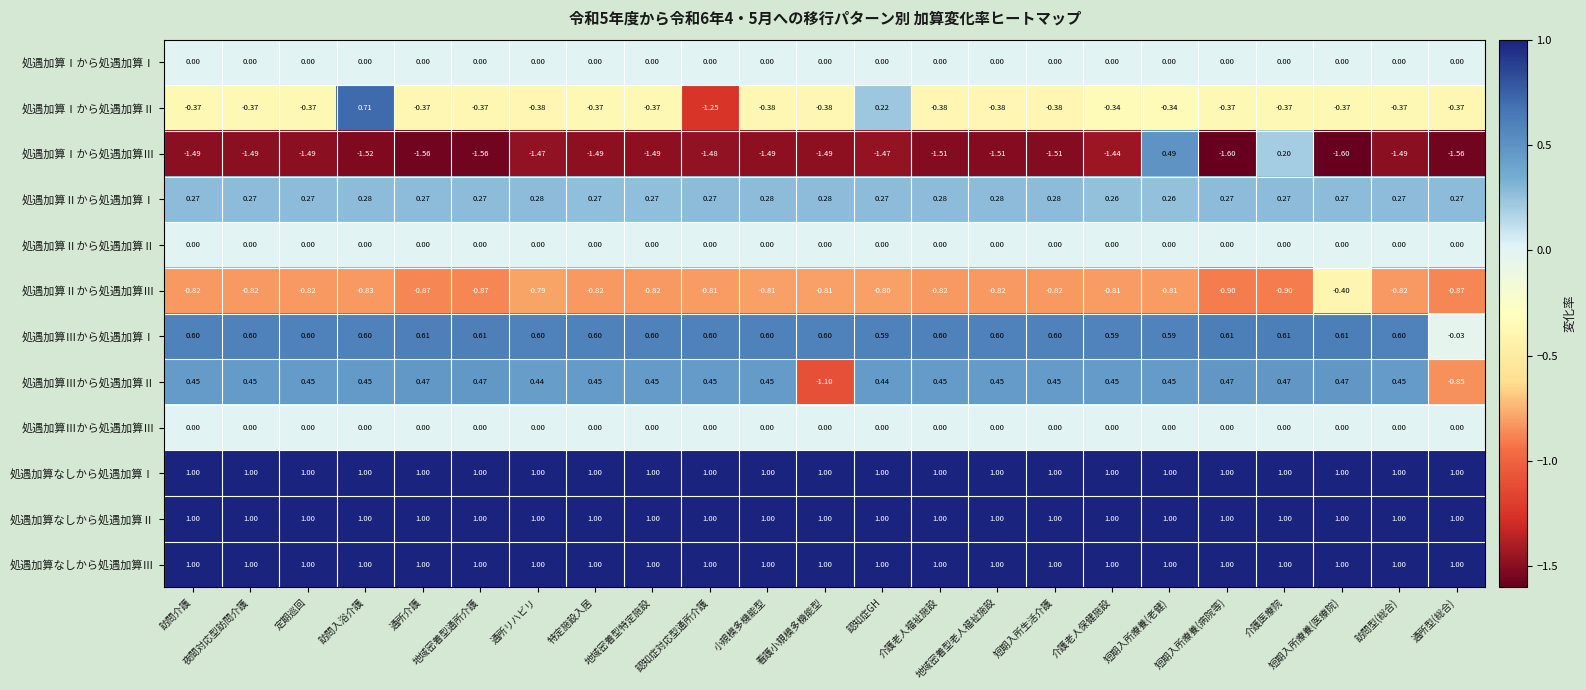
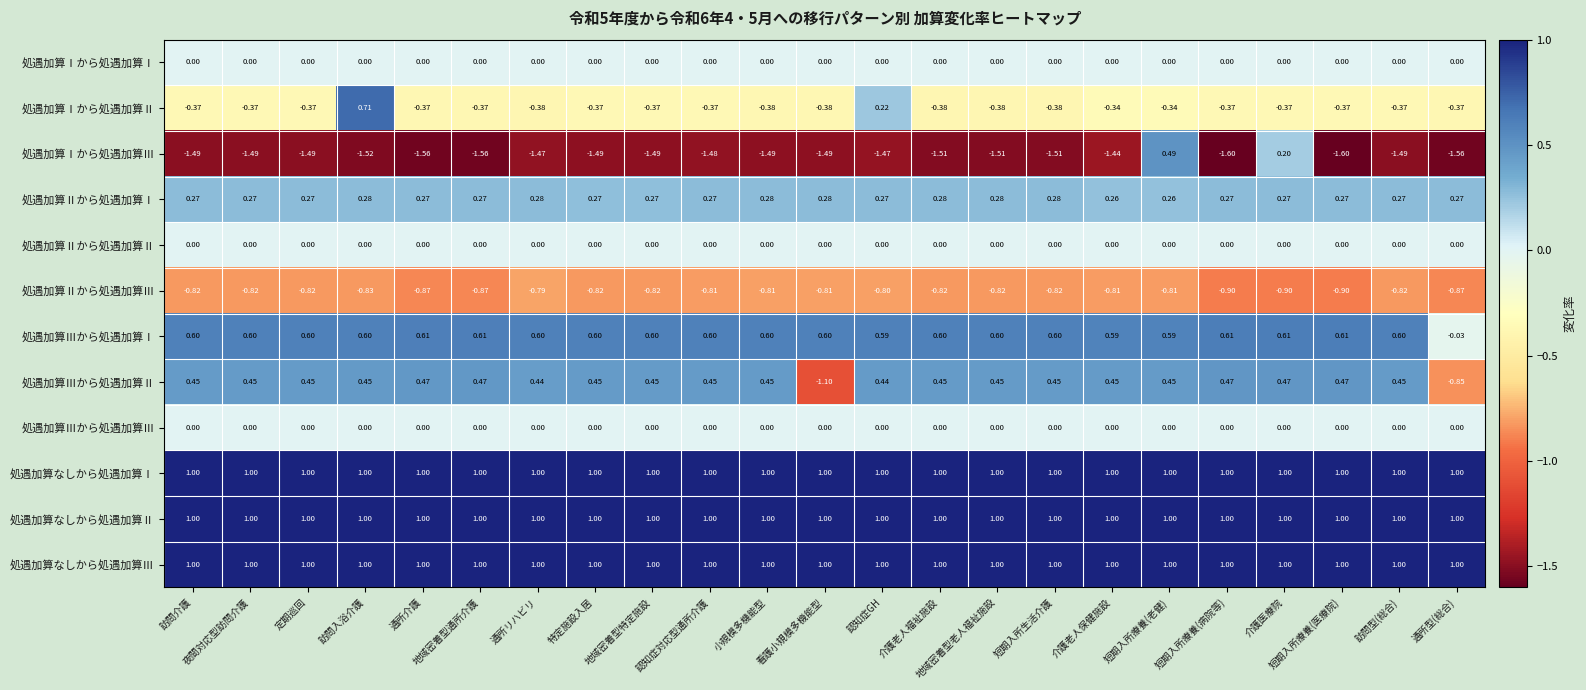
処遇加算Ⅰから処遇加算Ⅱ, 認知症対応型通所介護: -1.25 -> -0.37
処遇加算Ⅱから処遇加算Ⅲ, 短期入所療養(医療院): -0.40 -> -0.90
